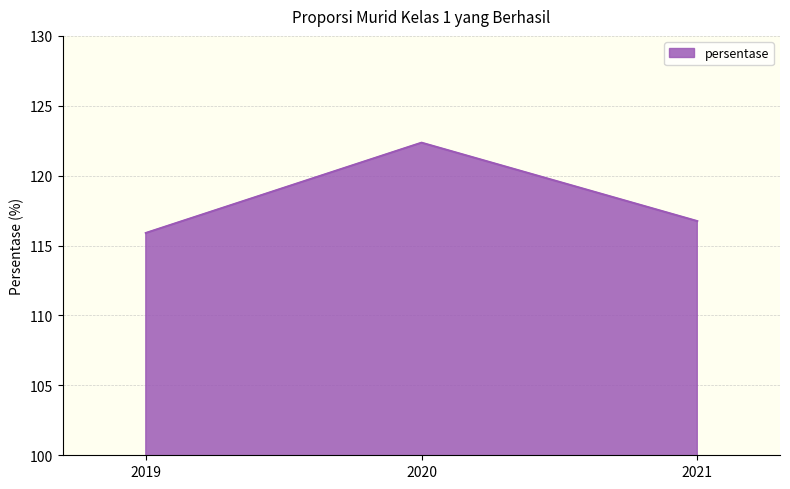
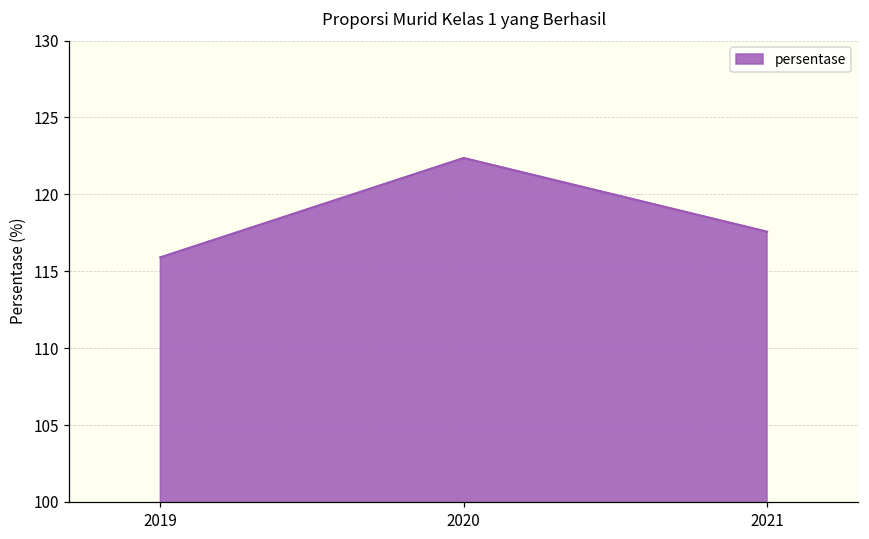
2021: 116.8 -> 117.6
